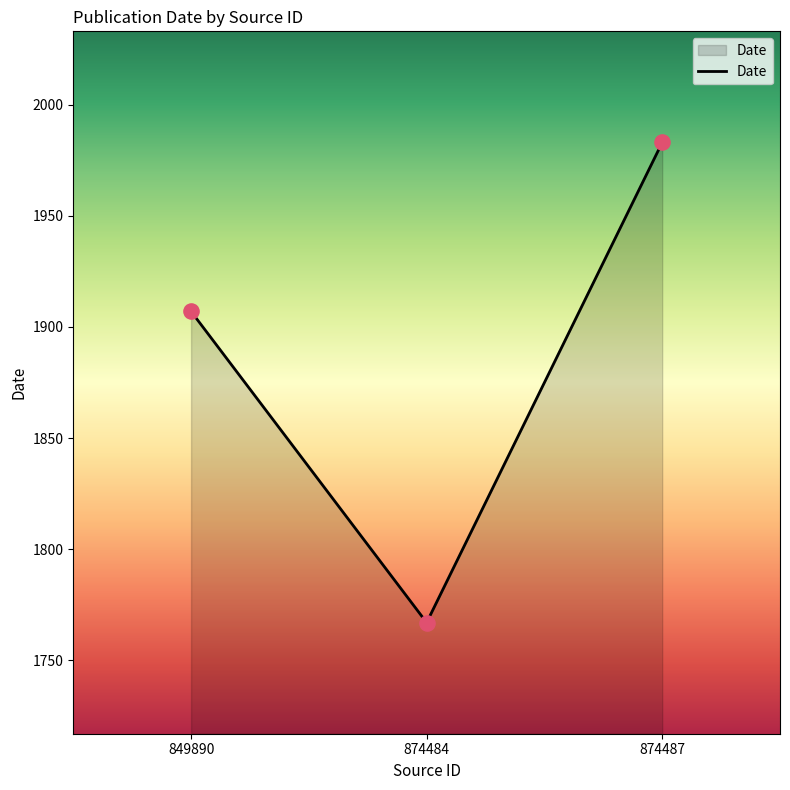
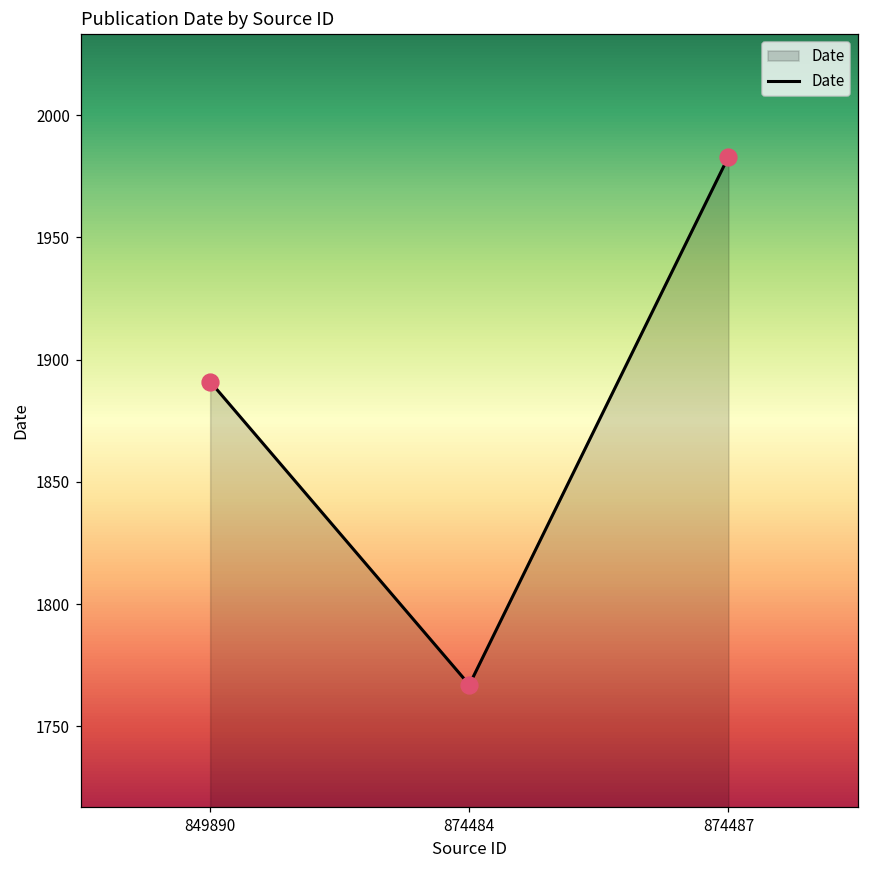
849890: 1907 -> 1891
